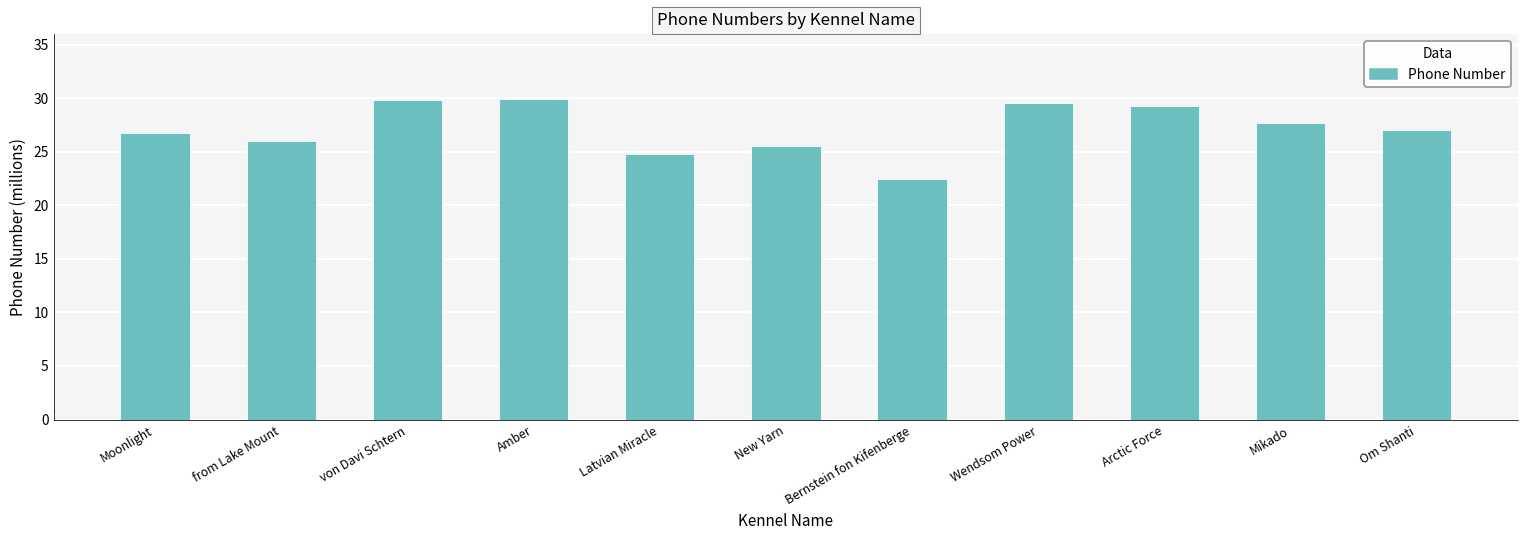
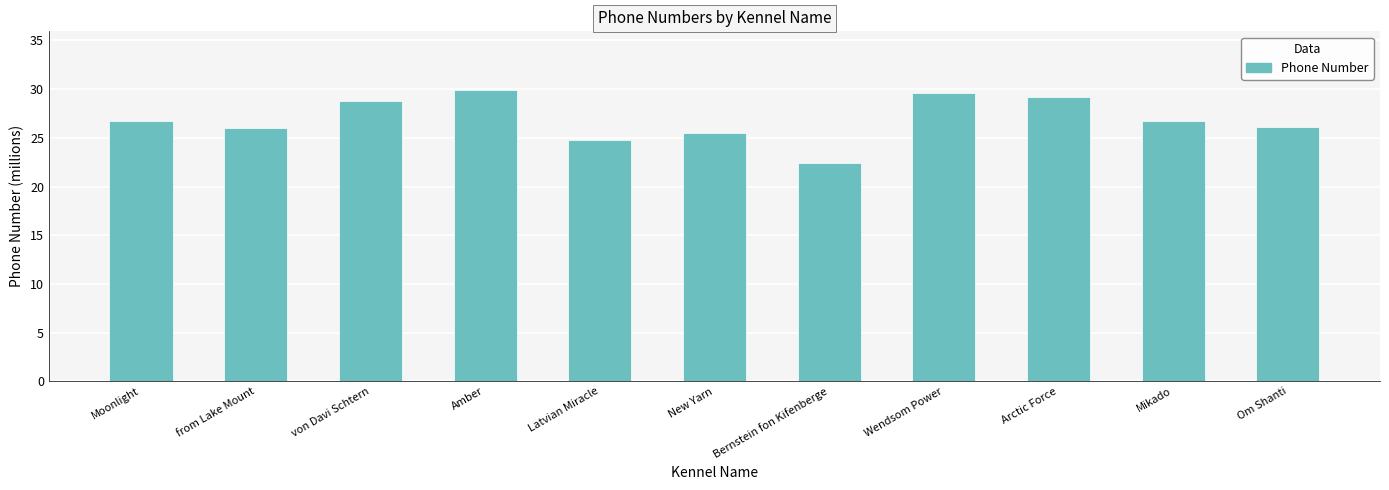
von Davi Schtern: 30 -> 29
Mikado: 28 -> 27
Om Shanti: 27 -> 26
